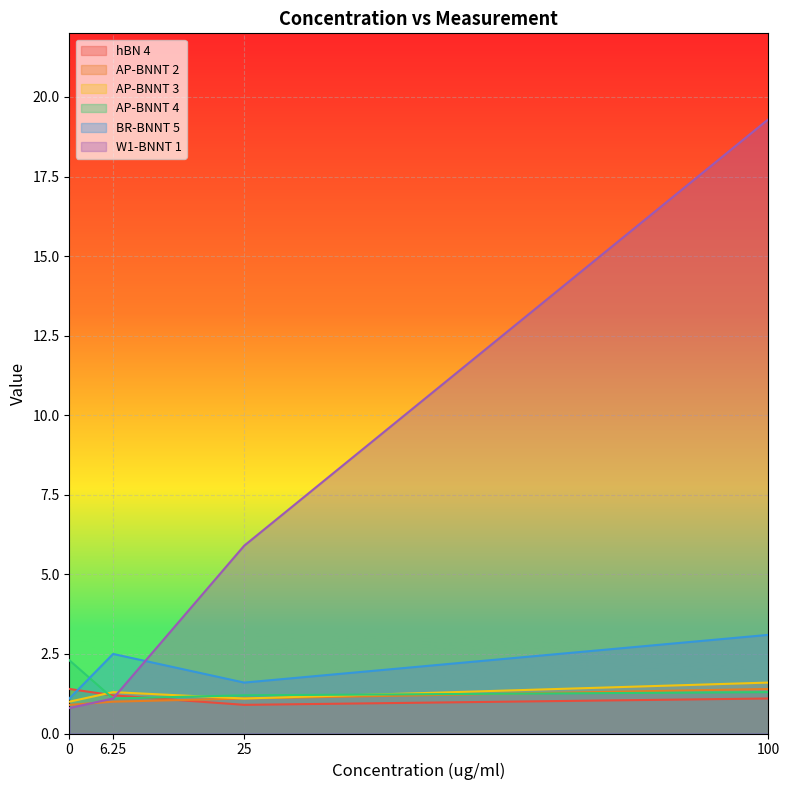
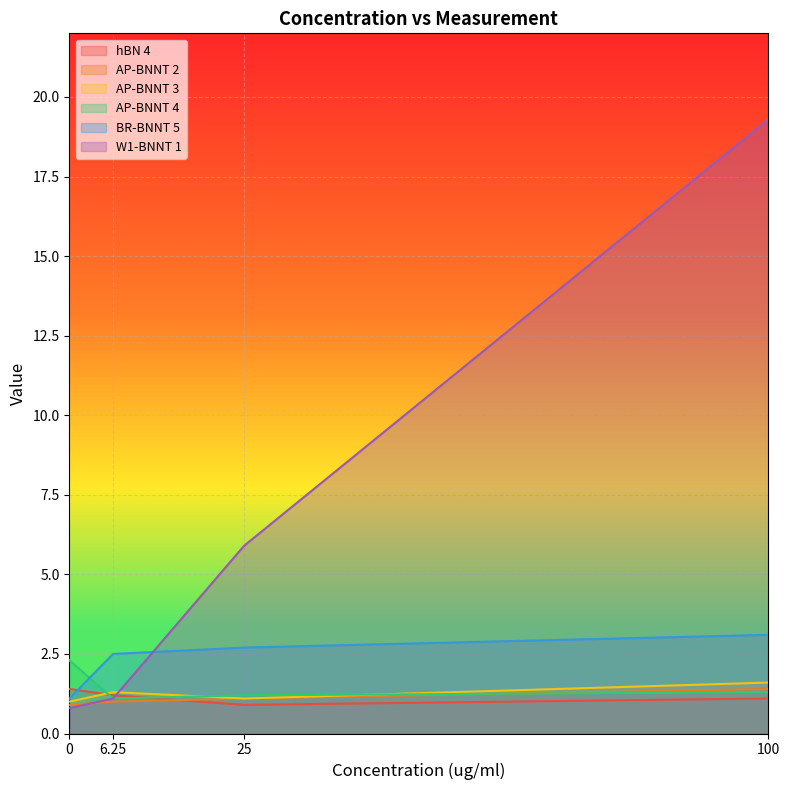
BR-BNNT 5, 25: 1.6 -> 2.7
